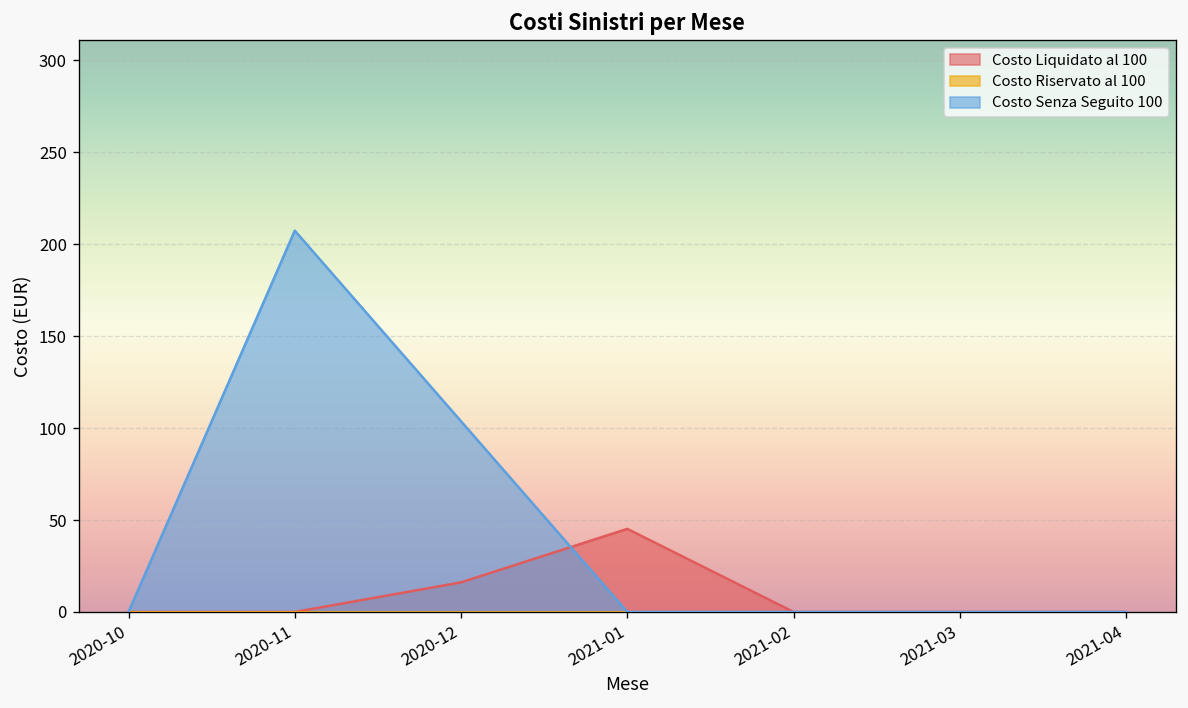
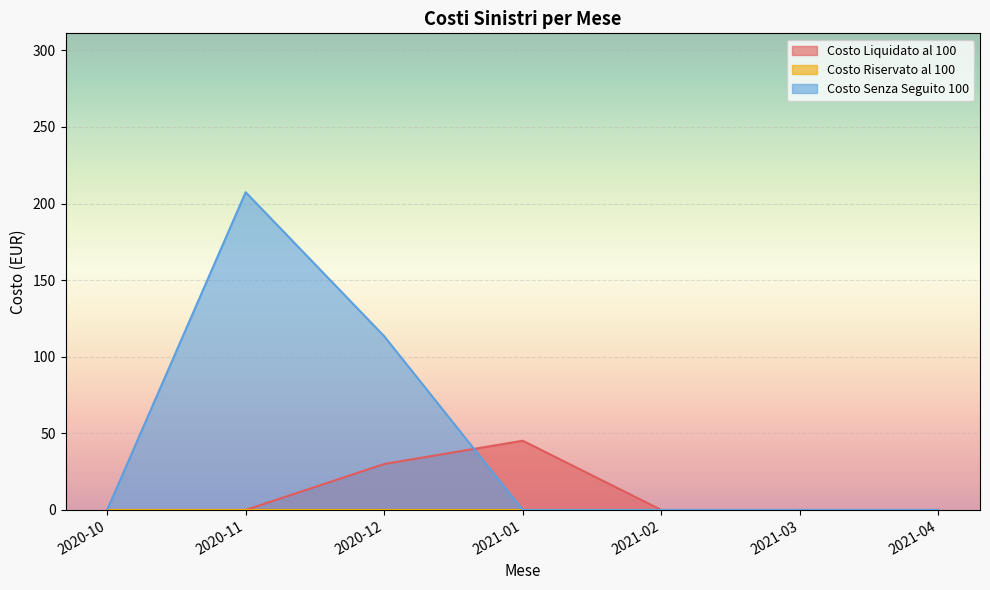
Costo Liquidato al 100, 2020-12: 16 -> 30
Costo Senza Seguito 100, 2020-12: 104 -> 113
